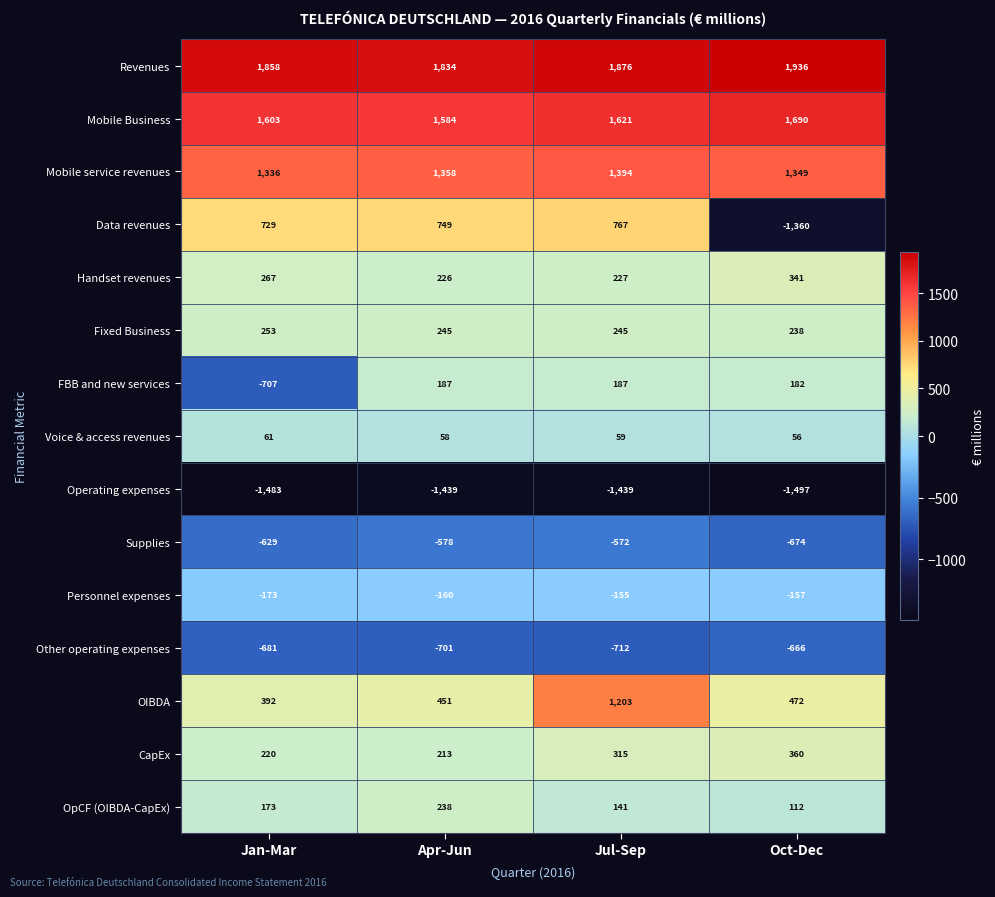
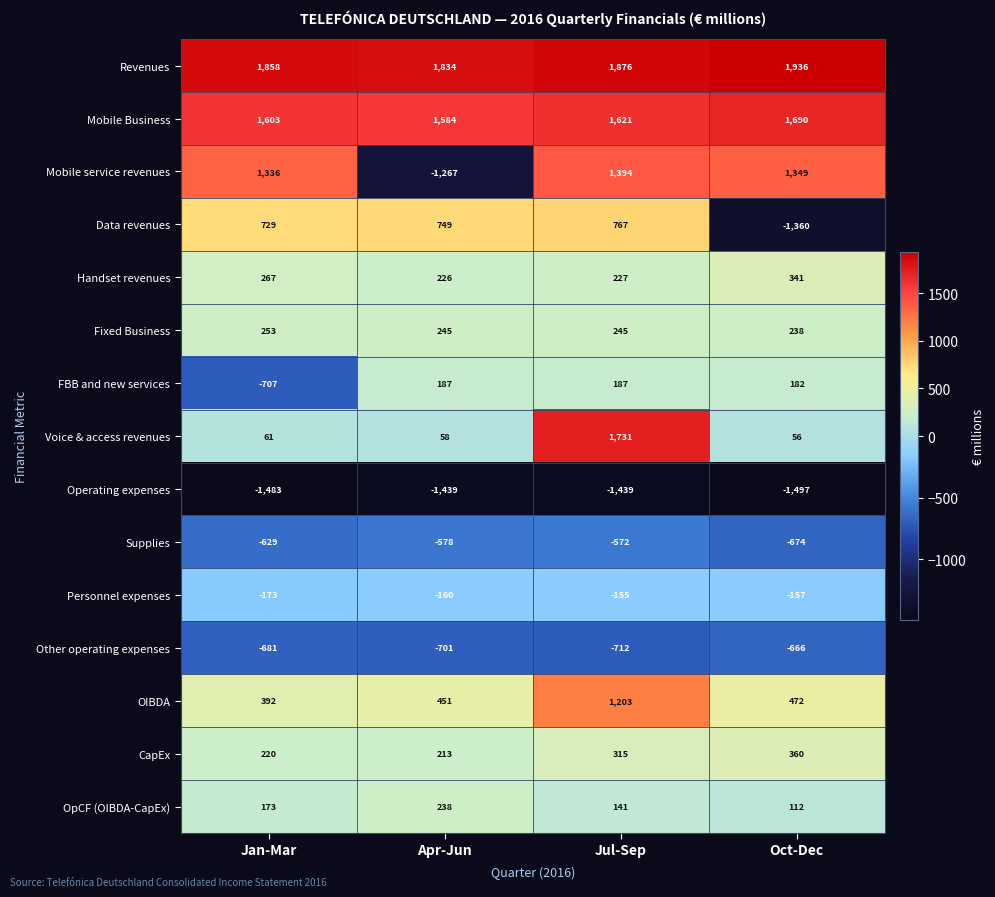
Mobile service revenues, Apr-Jun: 1,358 -> -1,267
Voice & access revenues, Jul-Sep: 59 -> 1,731
